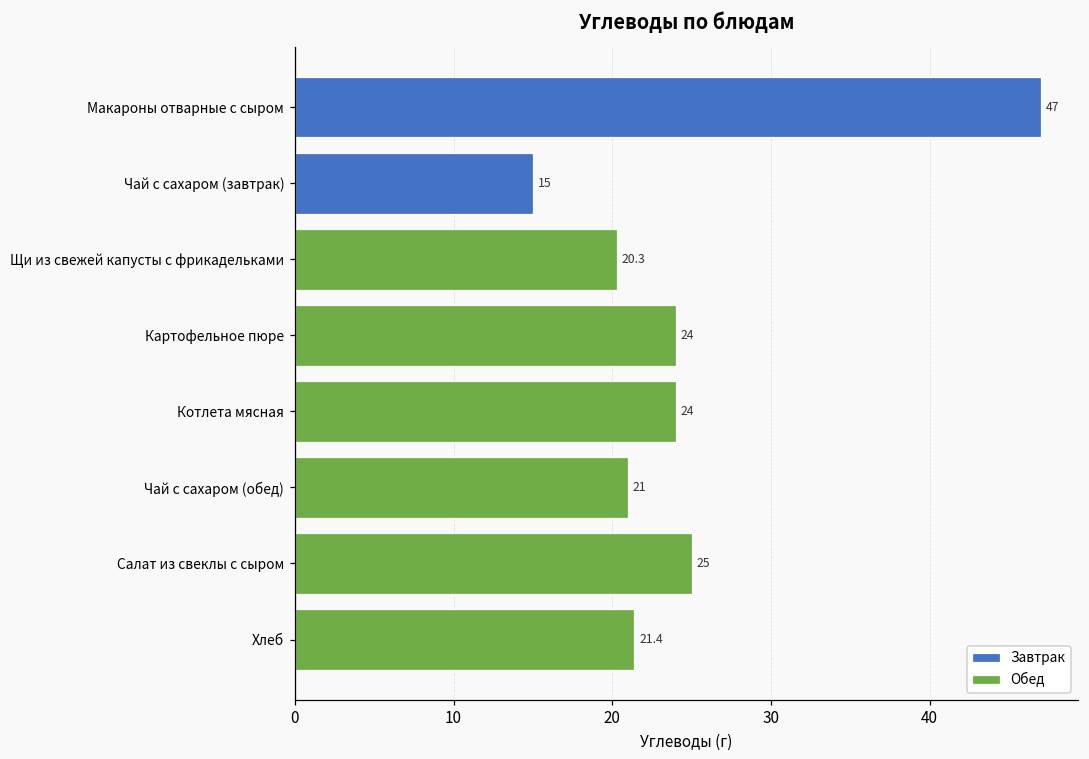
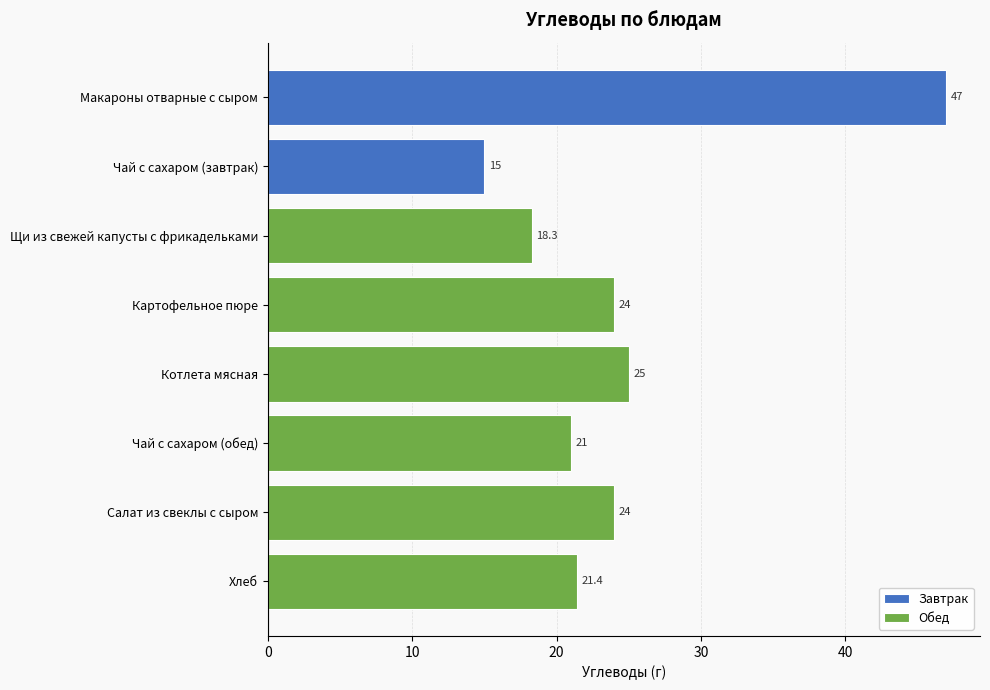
Обед, Щи из свежей капусты с фрикадельками: 20.3 -> 18.3
Обед, Котлета мясная: 24 -> 25
Обед, Салат из свеклы с сыром: 25 -> 24
